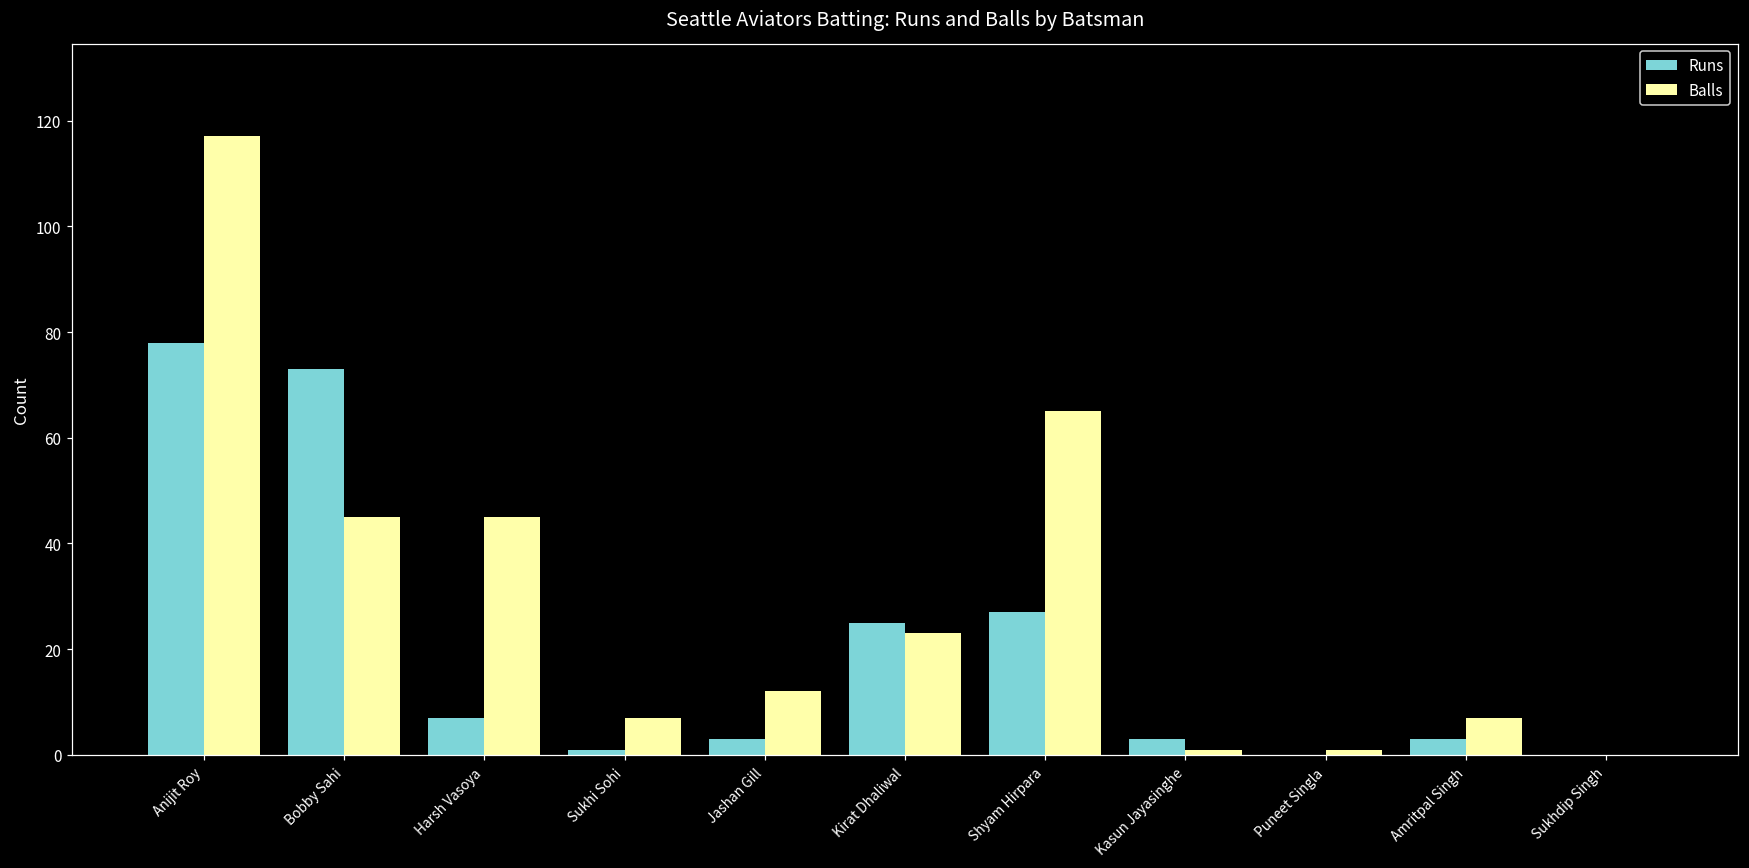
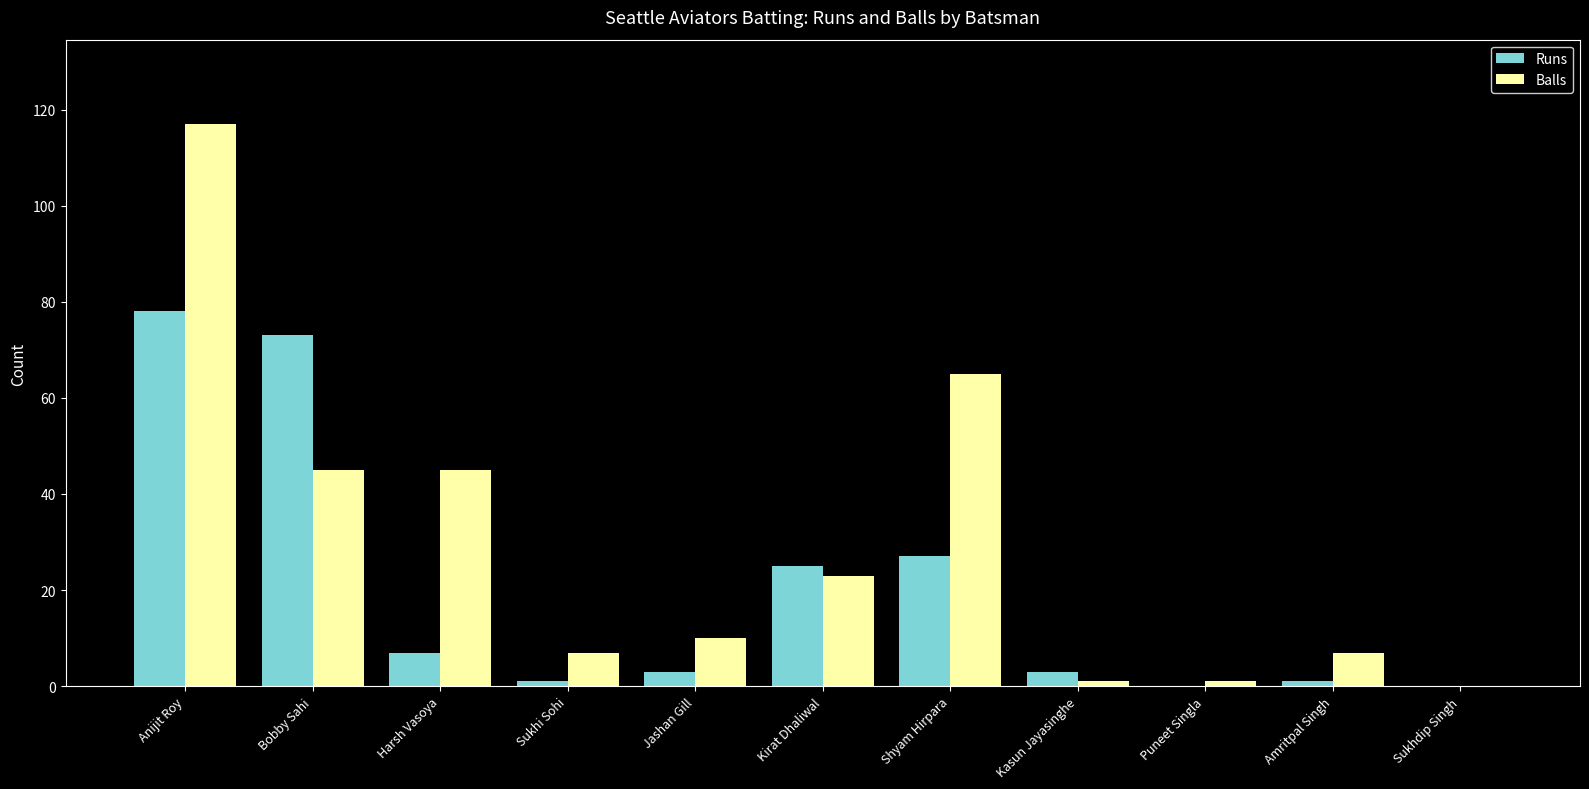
Balls, Jashan Gill: 12 -> 10
Runs, Amritpal Singh: 3 -> 1
